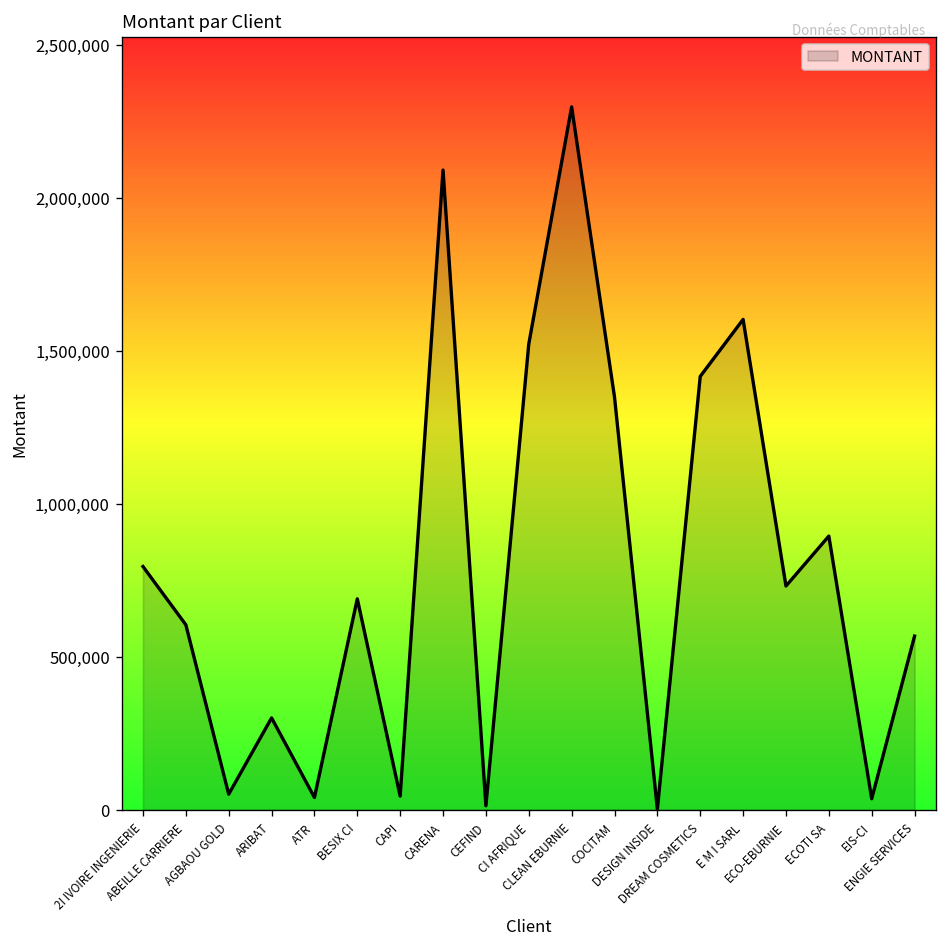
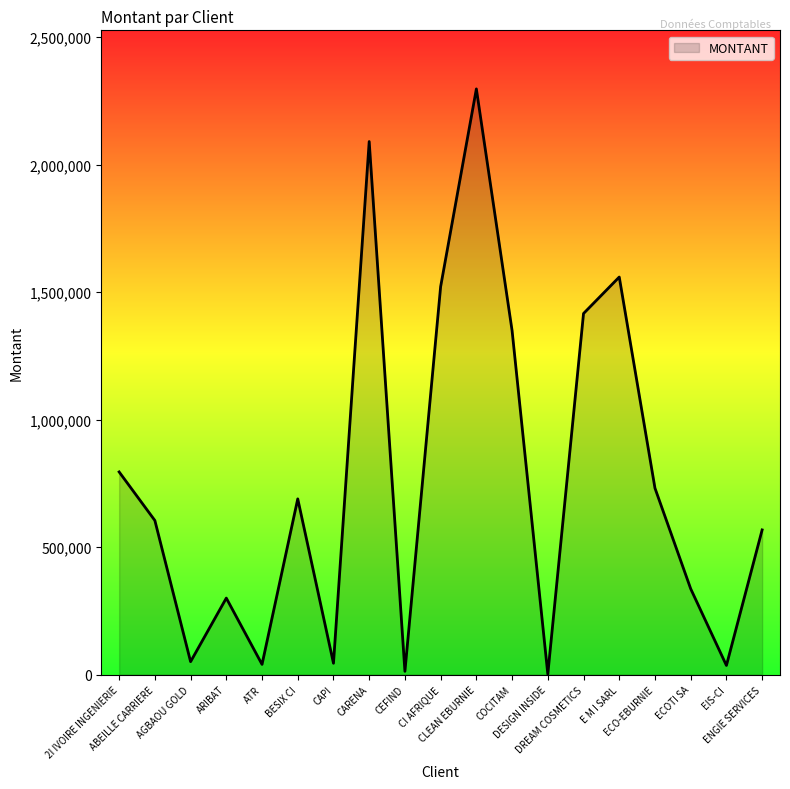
E M I SARL: 1,600,000 -> 1,560,000
ECOTI SA: 890,000 -> 340,000
